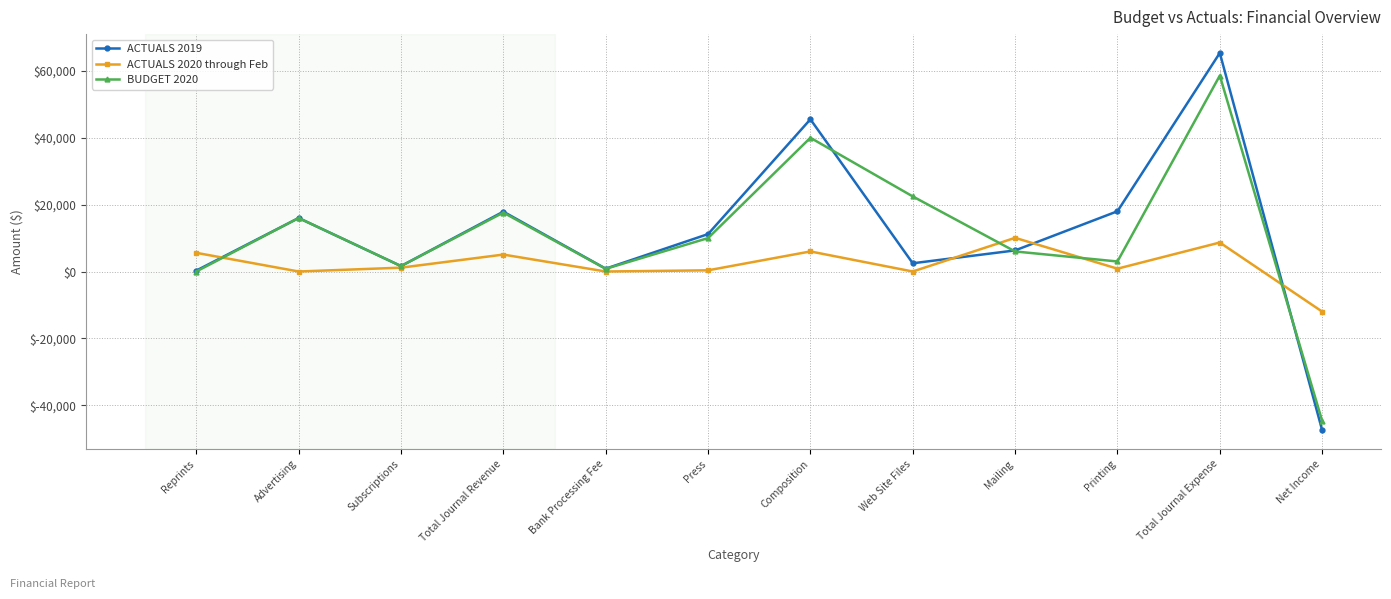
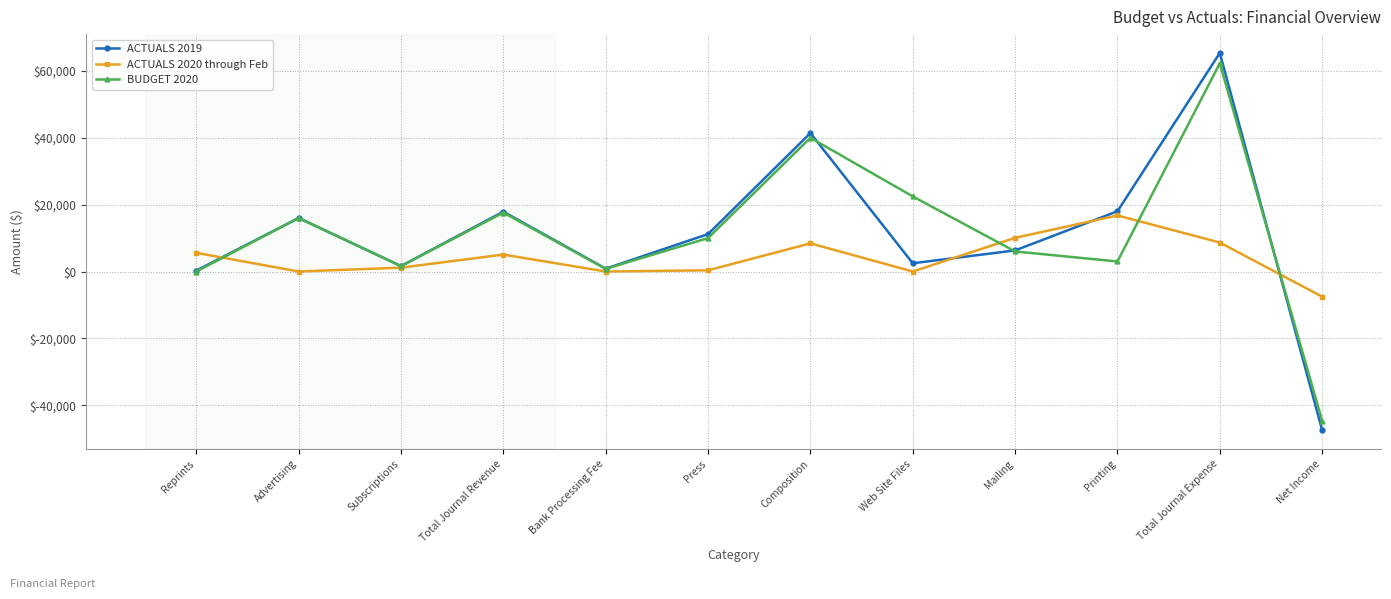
ACTUALS 2019, Composition: $46,000 -> $41,000
ACTUALS 2020 through Feb, Composition: $6,000 -> $8,000
ACTUALS 2020 through Feb, Printing: $1,000 -> $17,000
BUDGET 2020, Total Journal Expense: $59,000 -> $62,000
ACTUALS 2020 through Feb, Net Income: $-12,000 -> $-8,000
